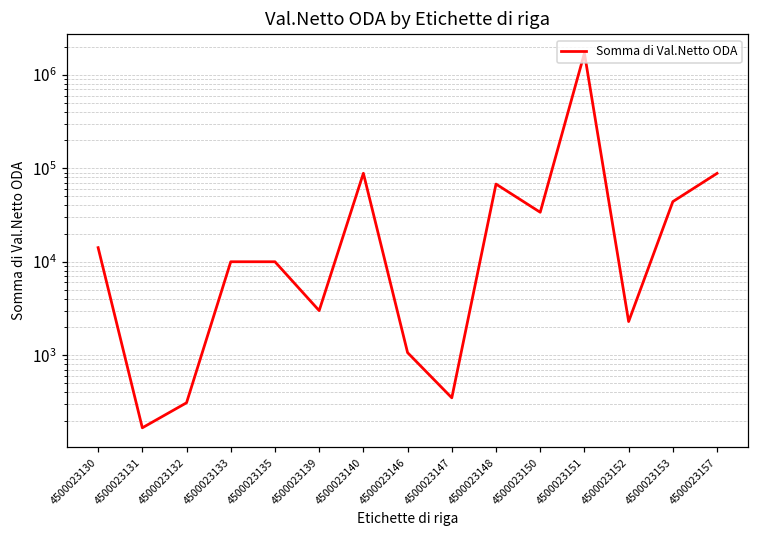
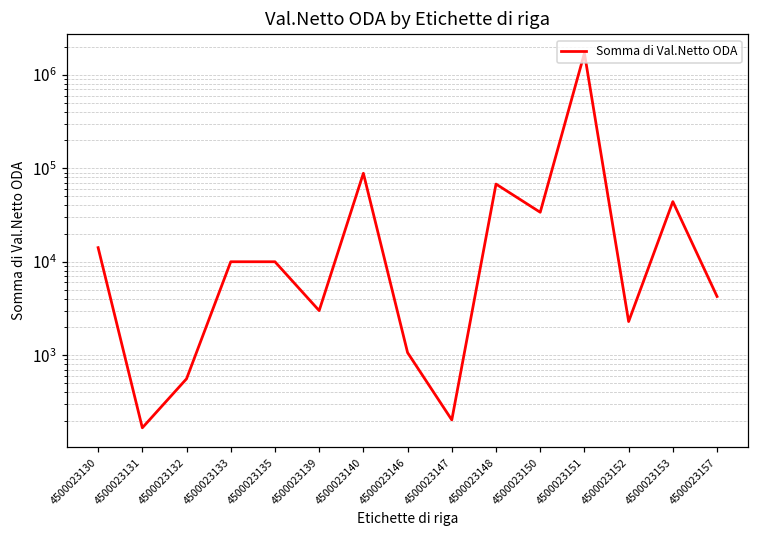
4500023132: 310 -> 600
4500023147: 350 -> 200
4500023157: 90000 -> 4000
